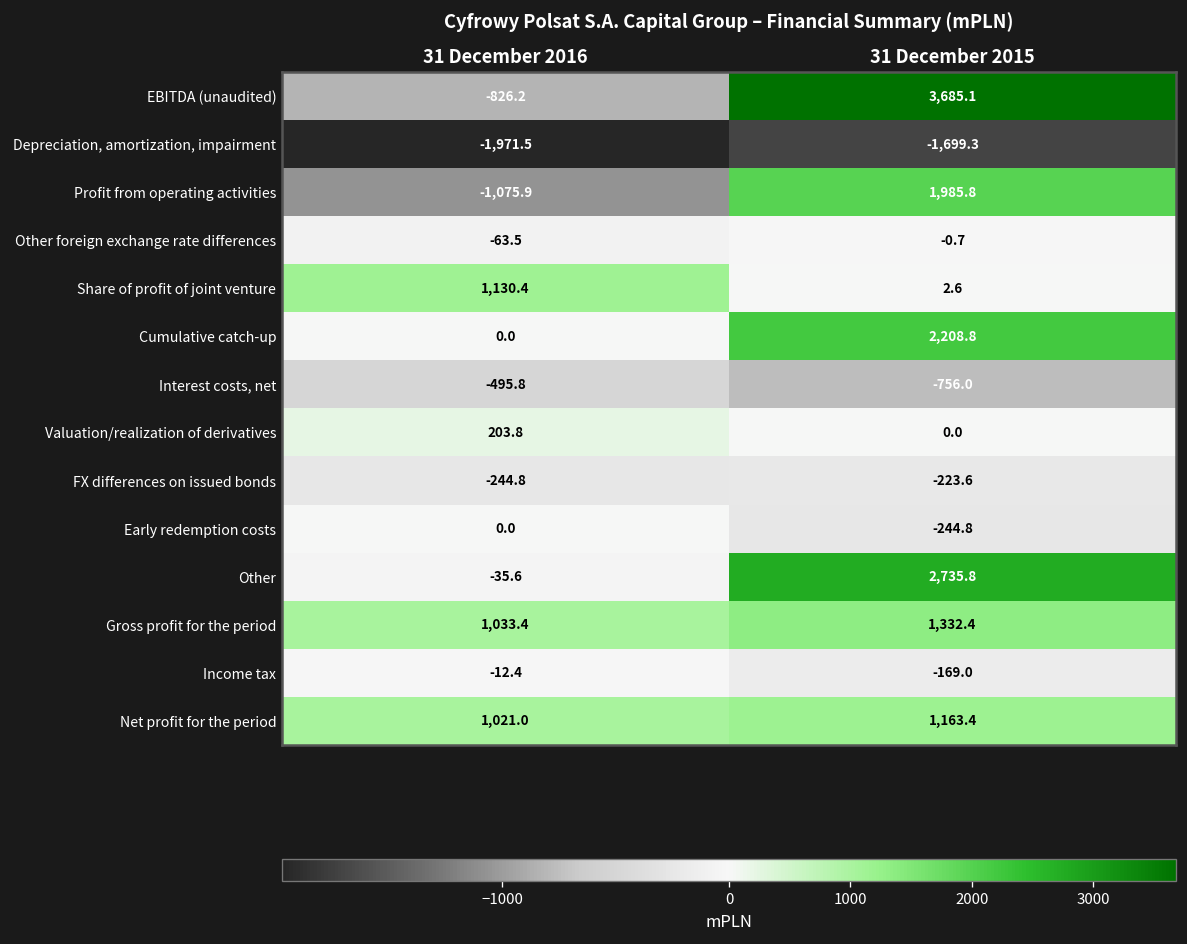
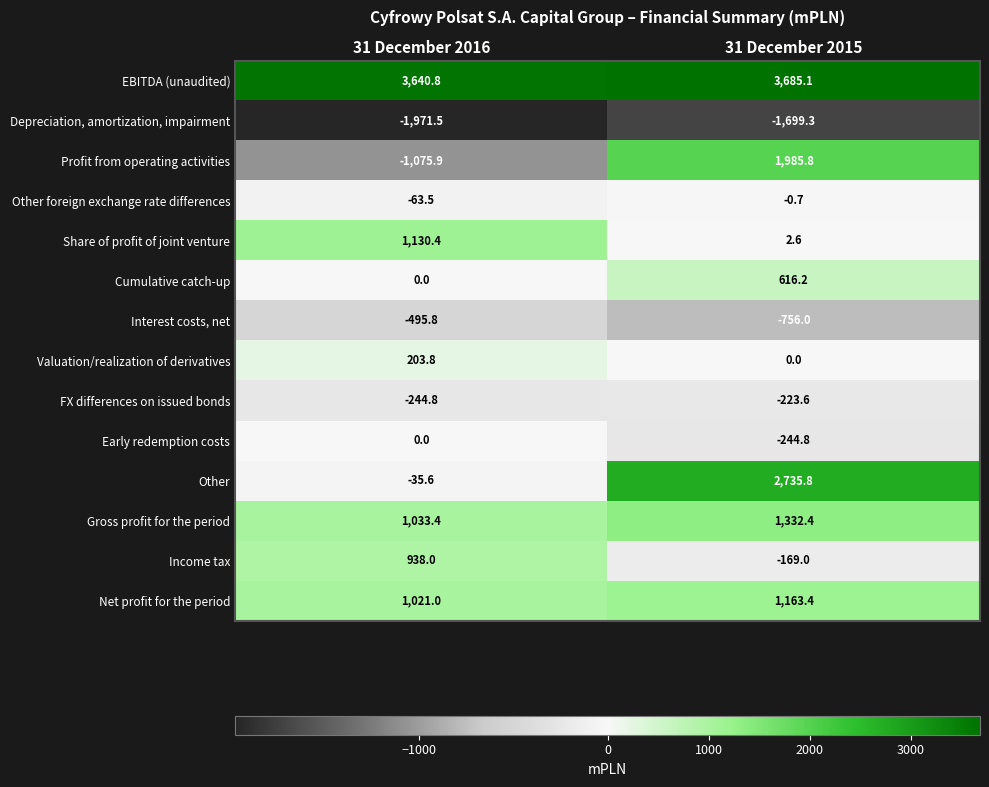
EBITDA (unaudited), 31 December 2016: -826.2 -> 3,640.8
Cumulative catch-up, 31 December 2015: 2,208.8 -> 616.2
Income tax, 31 December 2016: -12.4 -> 938.0
